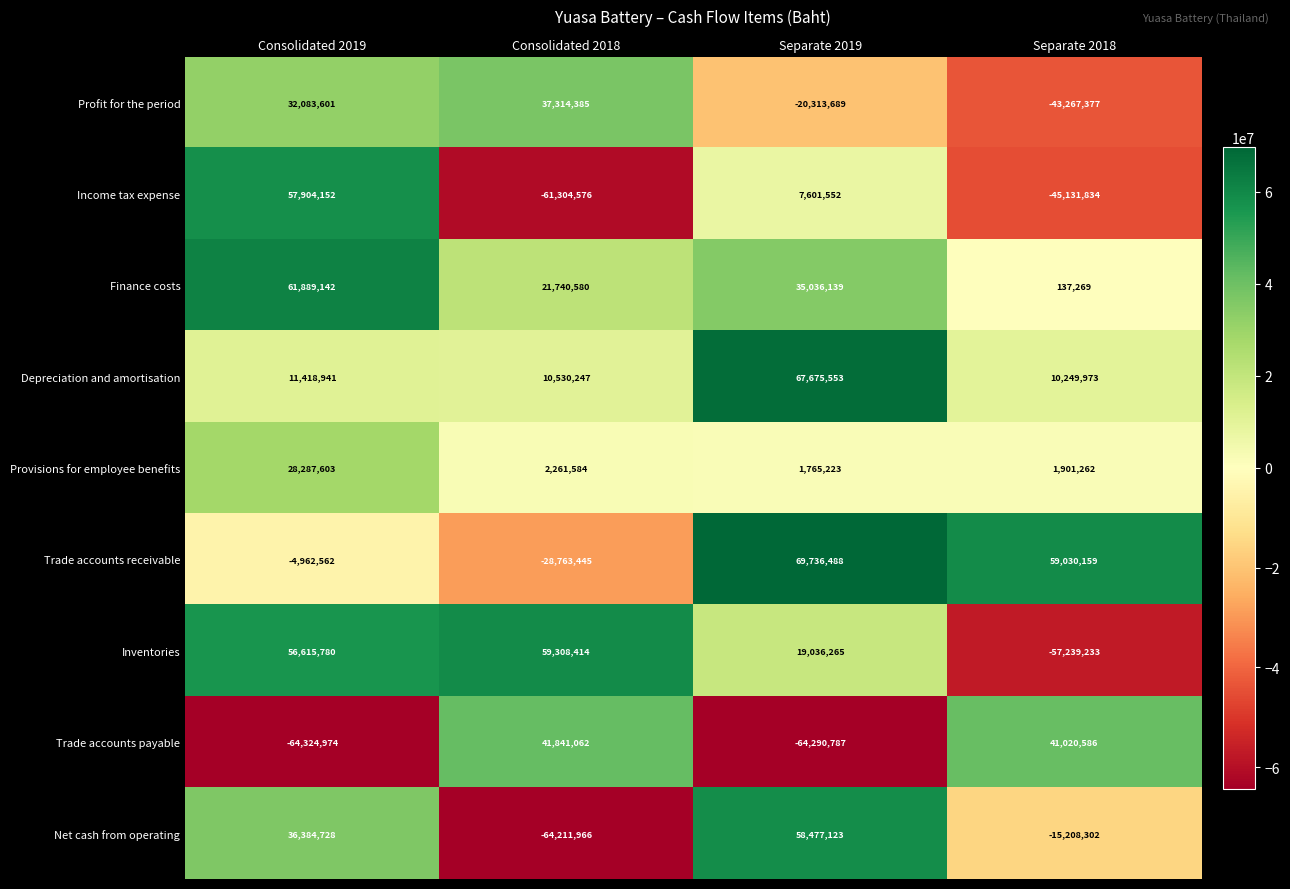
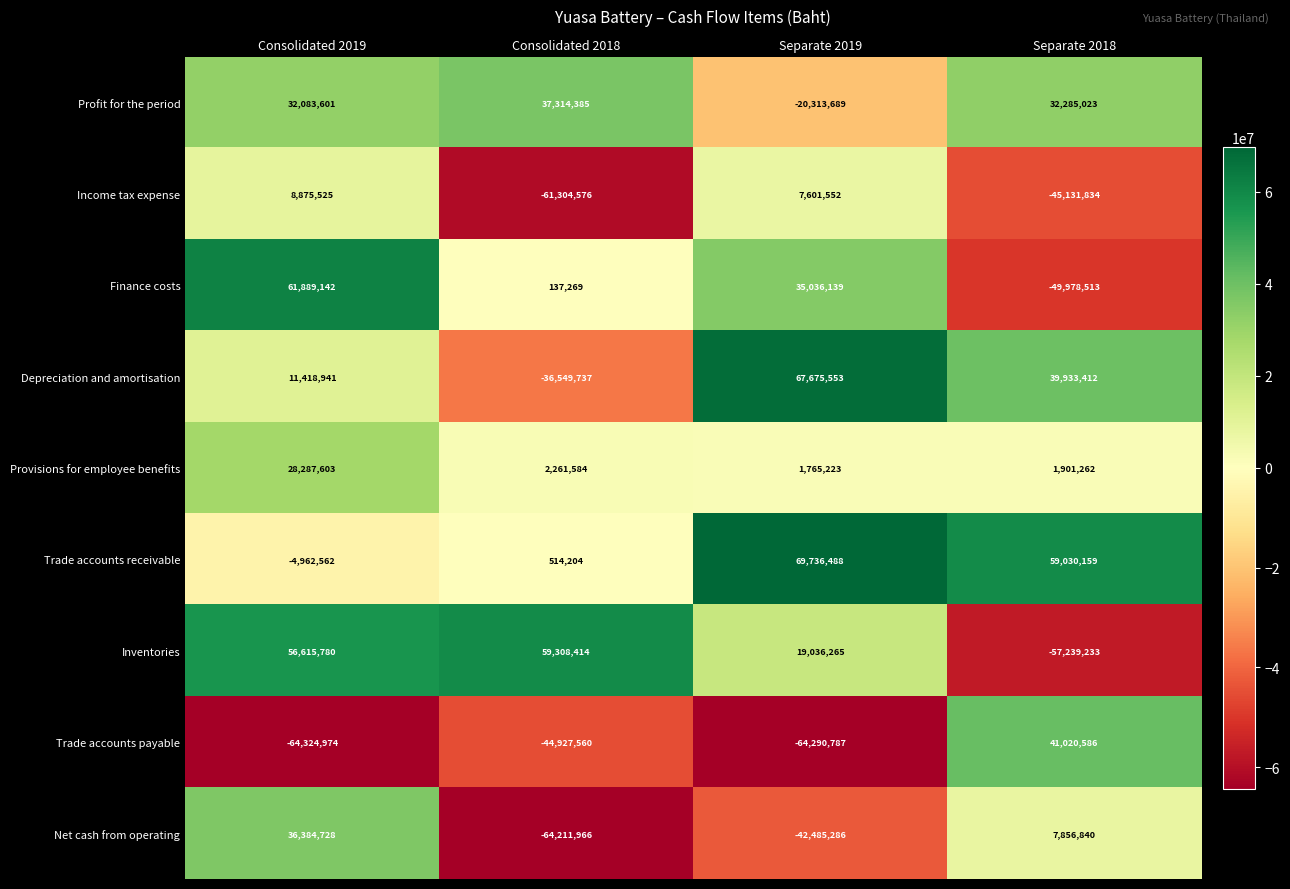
Profit for the period, Separate 2018: -43,267,377 -> 32,285,023
Income tax expense, Consolidated 2019: 57,904,152 -> 8,875,525
Finance costs, Consolidated 2018: 21,740,580 -> 137,269
Finance costs, Separate 2018: 137,269 -> -49,978,513
Depreciation and amortisation, Consolidated 2018: 10,530,247 -> -36,549,737
Depreciation and amortisation, Separate 2018: 10,249,973 -> 39,933,412
Trade accounts receivable, Consolidated 2018: -28,763,445 -> 514,204
Trade accounts payable, Consolidated 2018: 41,841,062 -> -44,927,560
Net cash from operating, Separate 2019: 58,477,123 -> -42,485,286
Net cash from operating, Separate 2018: -15,208,302 -> 7,856,840
